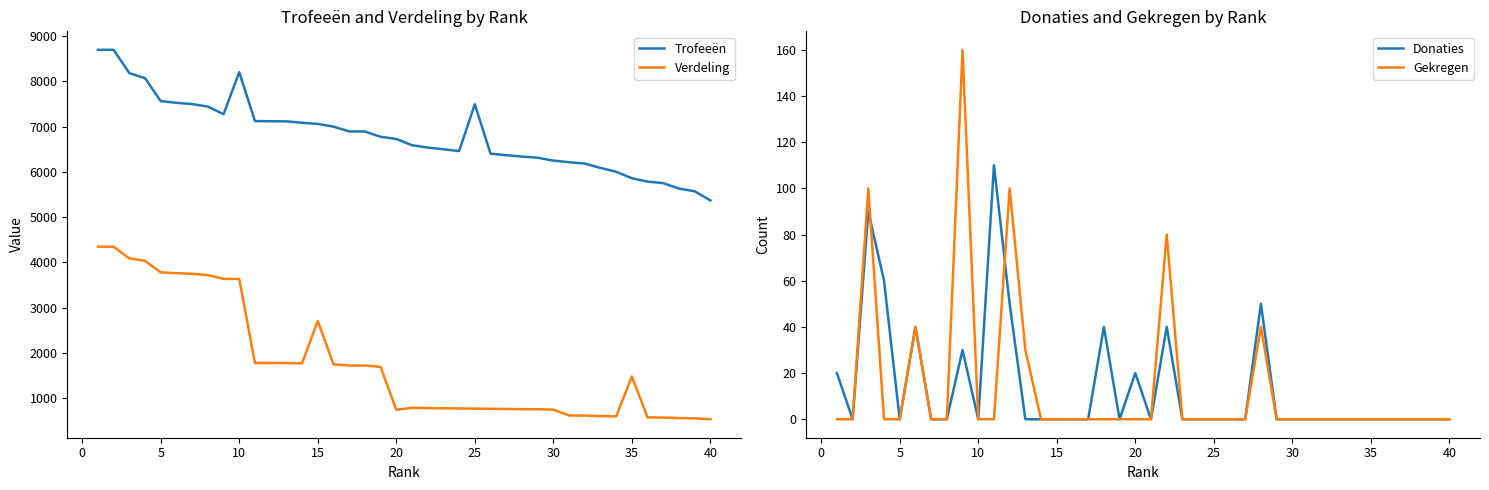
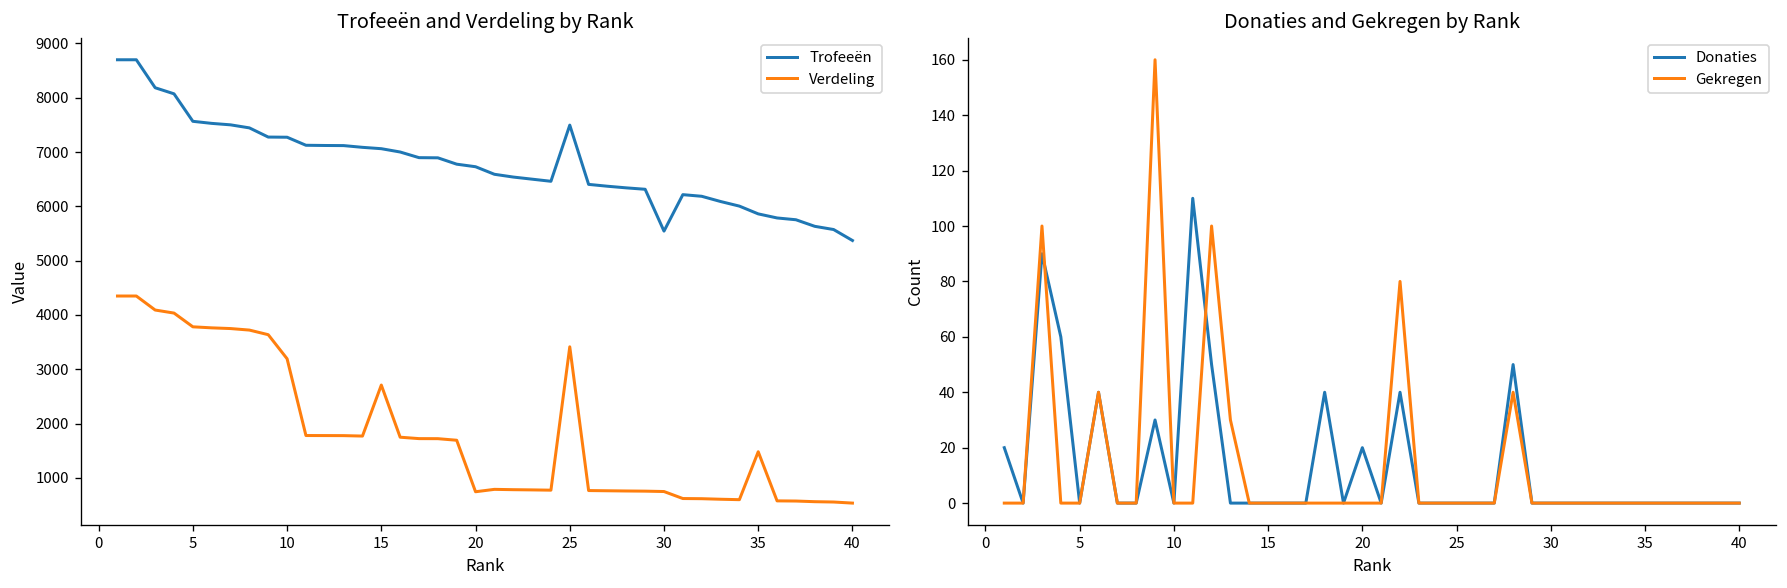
Trofeeën and Verdeling by Rank, Trofeeën, 10: 8200 -> 7300
Trofeeën and Verdeling by Rank, Verdeling, 10: 3600 -> 3200
Trofeeën and Verdeling by Rank, Verdeling, 25: 800 -> 3400
Trofeeën and Verdeling by Rank, Trofeeën, 30: 6300 -> 5500
